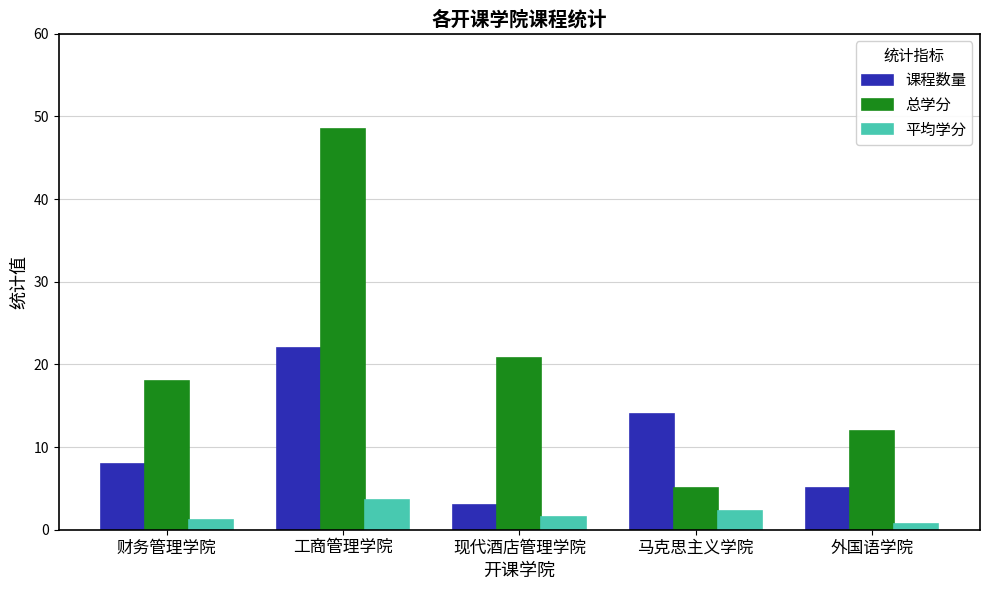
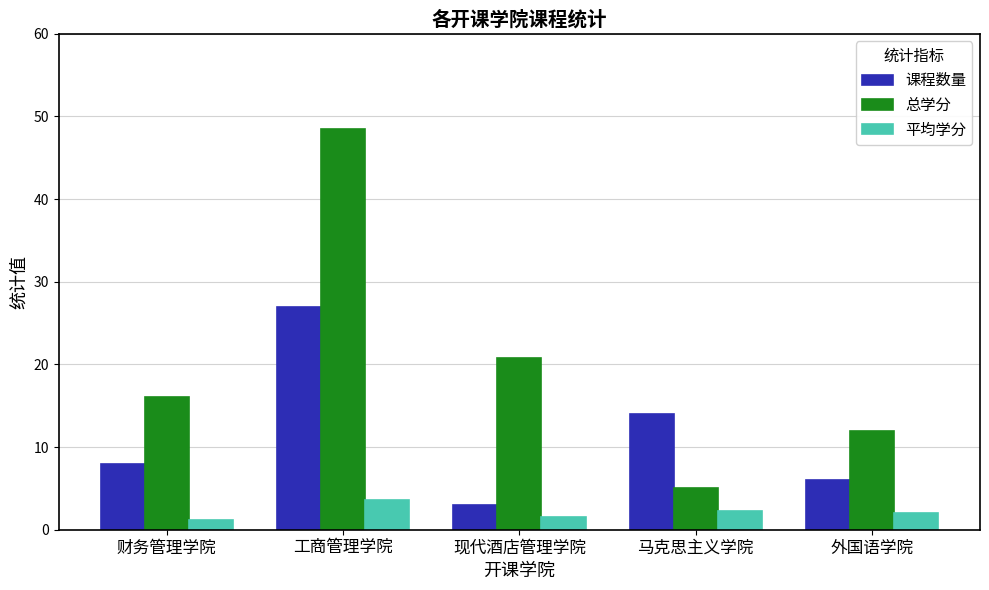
总学分, 财务管理学院: 18 -> 16
课程数量, 工商管理学院: 22 -> 27
课程数量, 外国语学院: 5 -> 6
平均学分, 外国语学院: 1 -> 2
